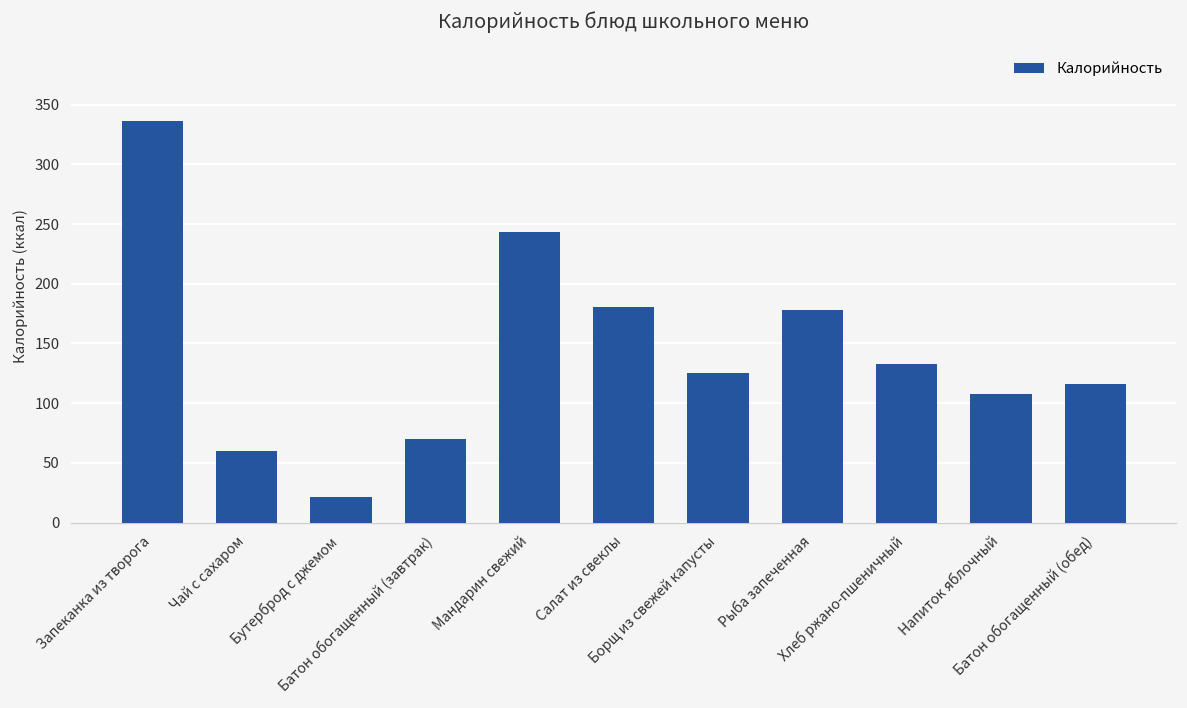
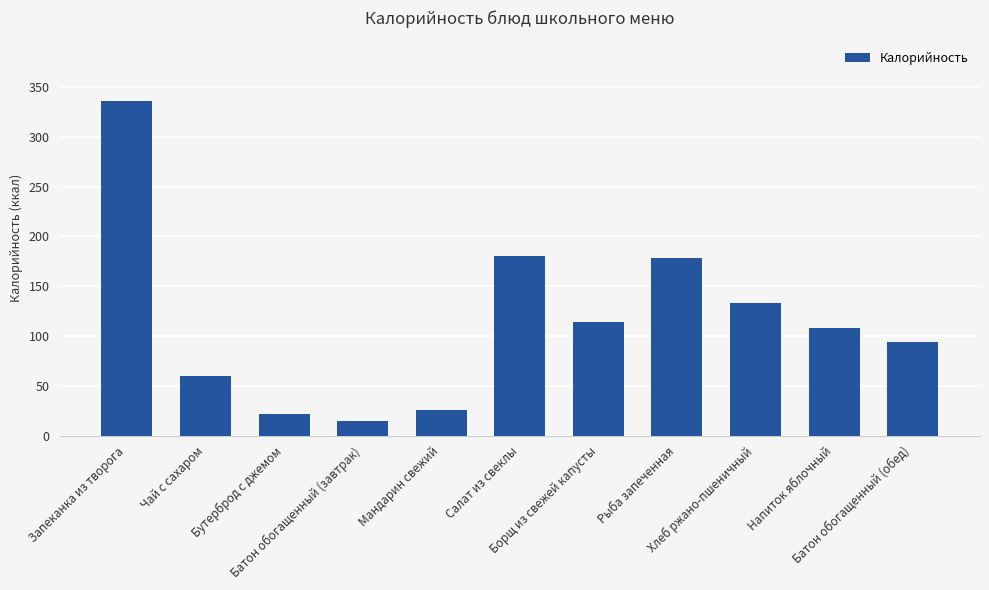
Батон обогащенный (завтрак): 70 -> 10
Мандарин свежий: 240 -> 30
Борщ из свежей капусты: 130 -> 110
Батон обогащенный (обед): 120 -> 90
